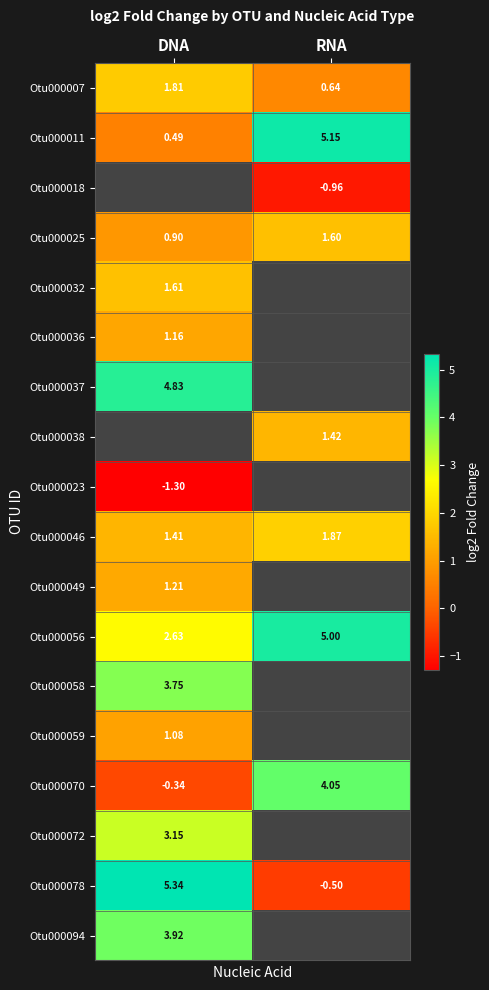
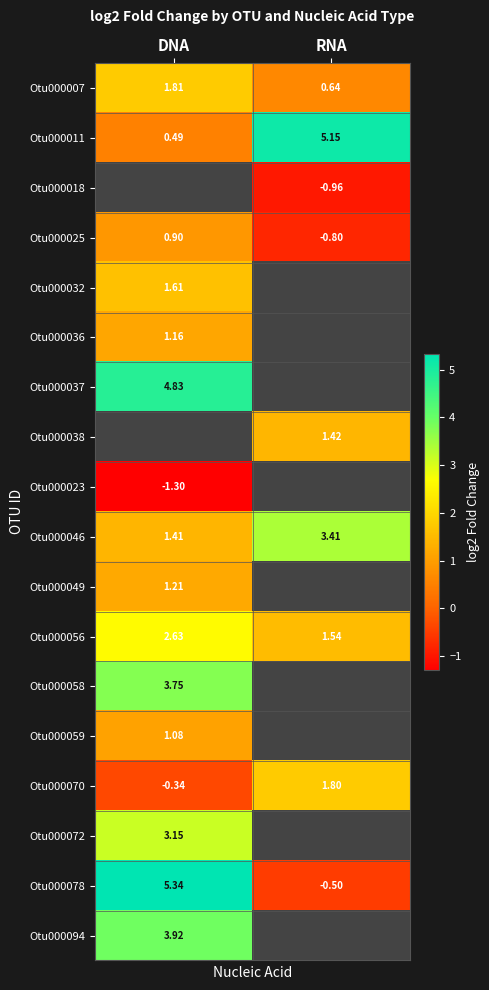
Otu000025, RNA: 1.60 -> -0.80
Otu000046, RNA: 1.87 -> 3.41
Otu000056, RNA: 5.00 -> 1.54
Otu000070, RNA: 4.05 -> 1.80
